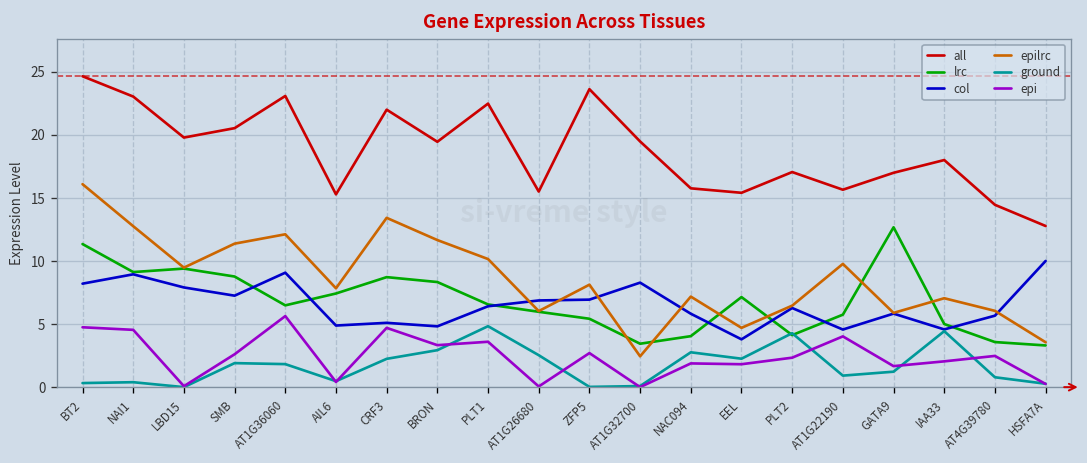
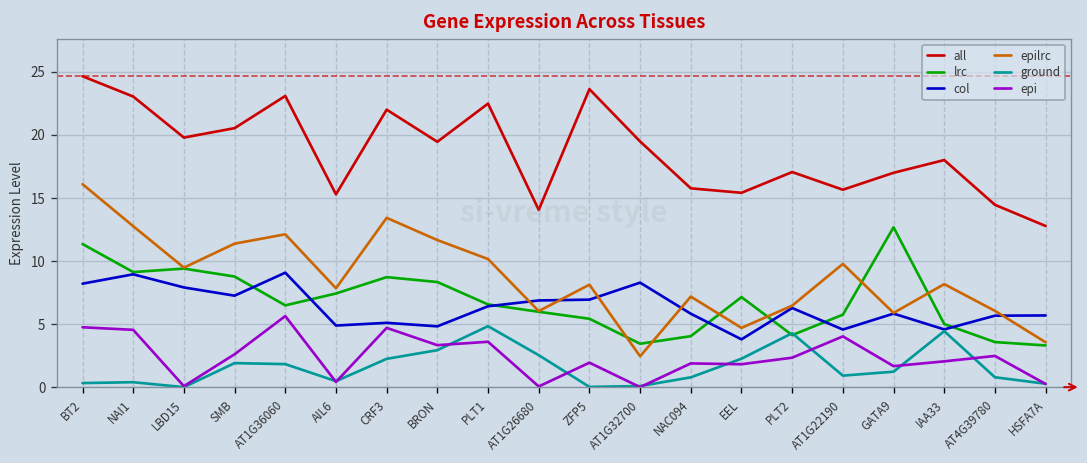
all, AT1G26680: 15.5 -> 14.0
epi, ZFP5: 2.7 -> 1.9
ground, NAC094: 2.8 -> 0.8
epilrc, IAA33: 7.0 -> 8.2
col, HSFA7A: 10.0 -> 5.7
